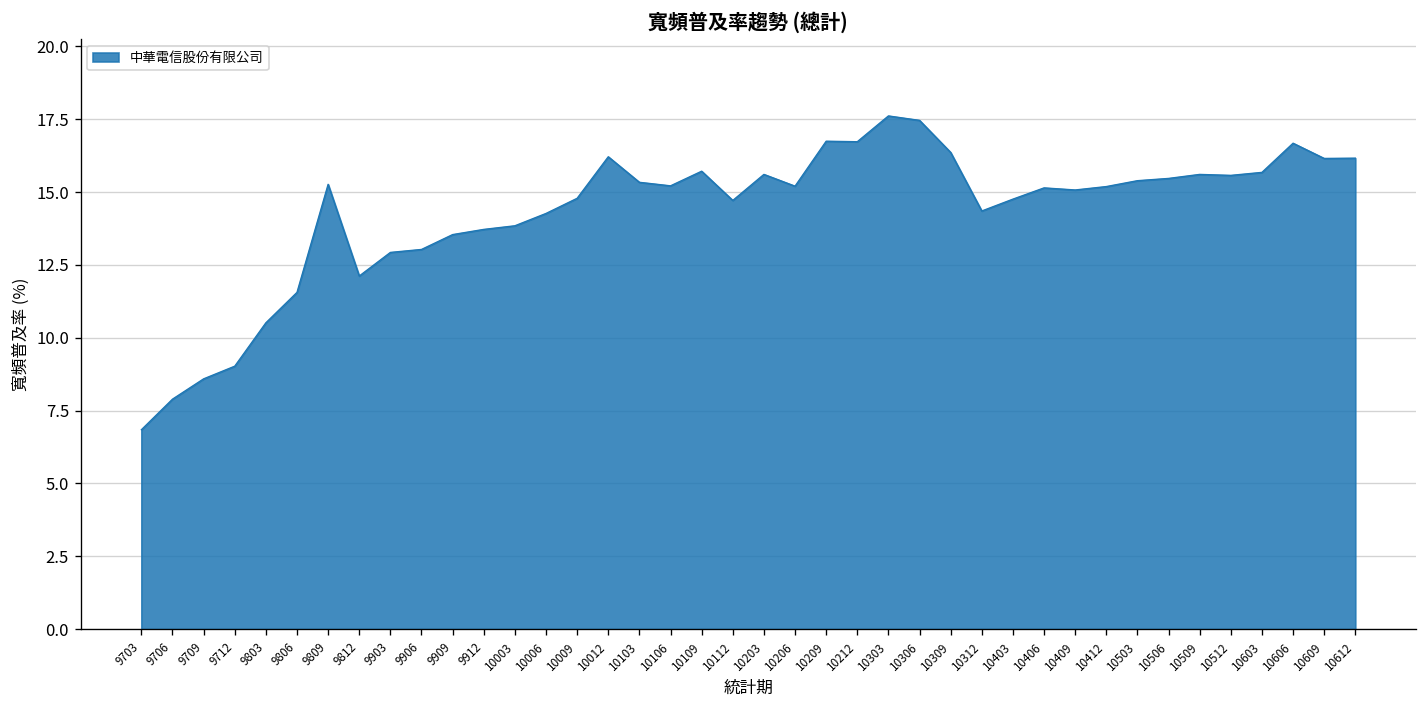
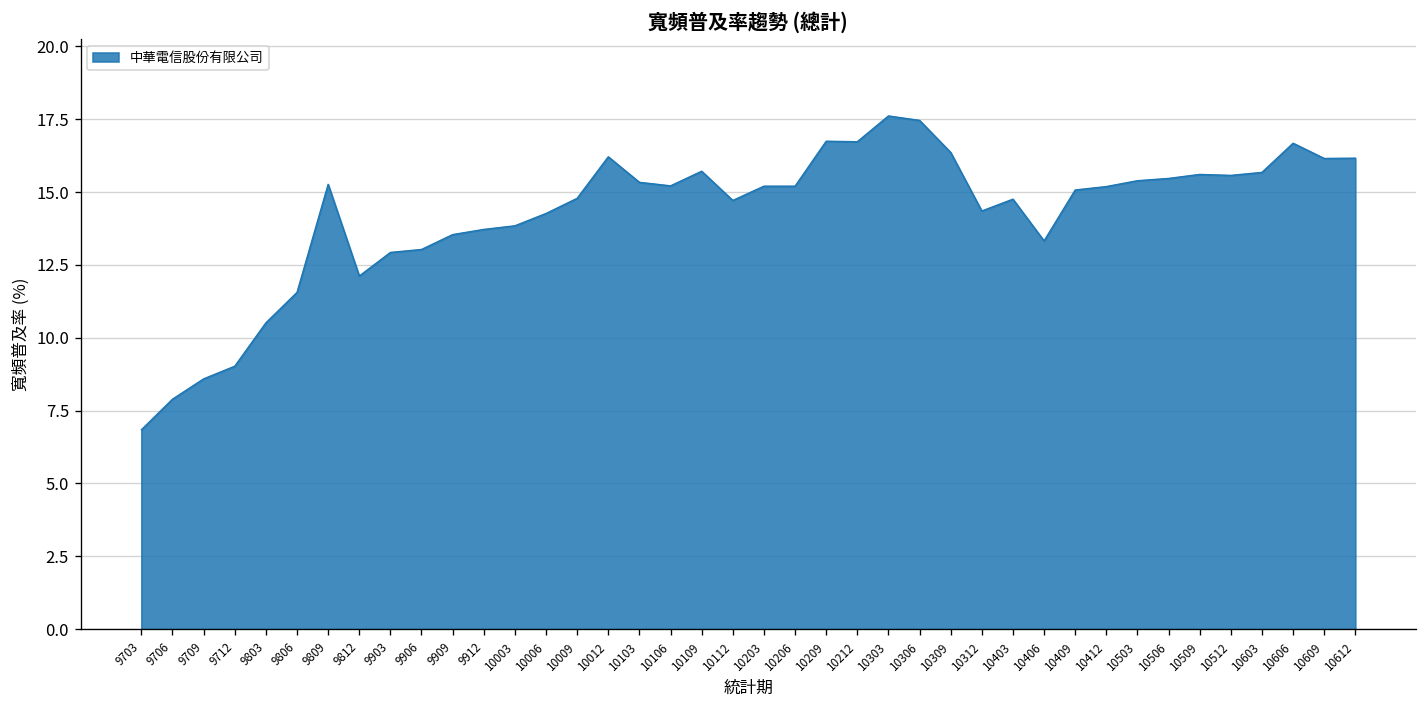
10203: 15.6 -> 15.2
10406: 15.1 -> 13.3
